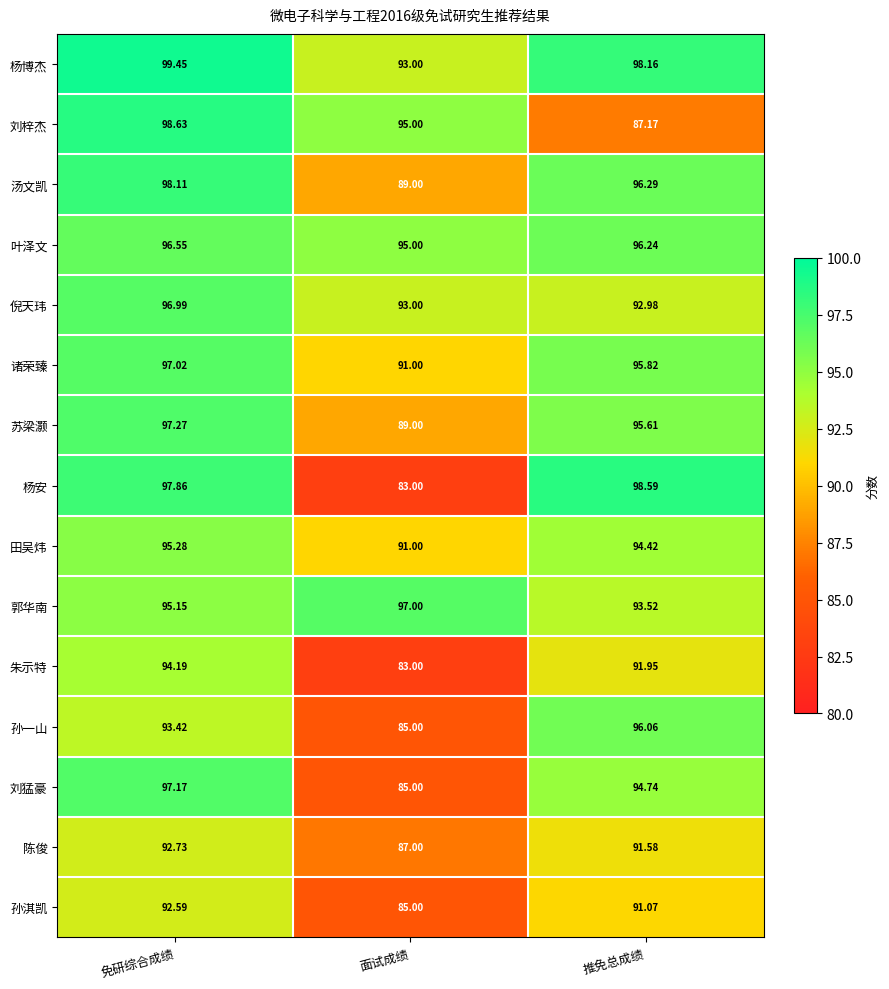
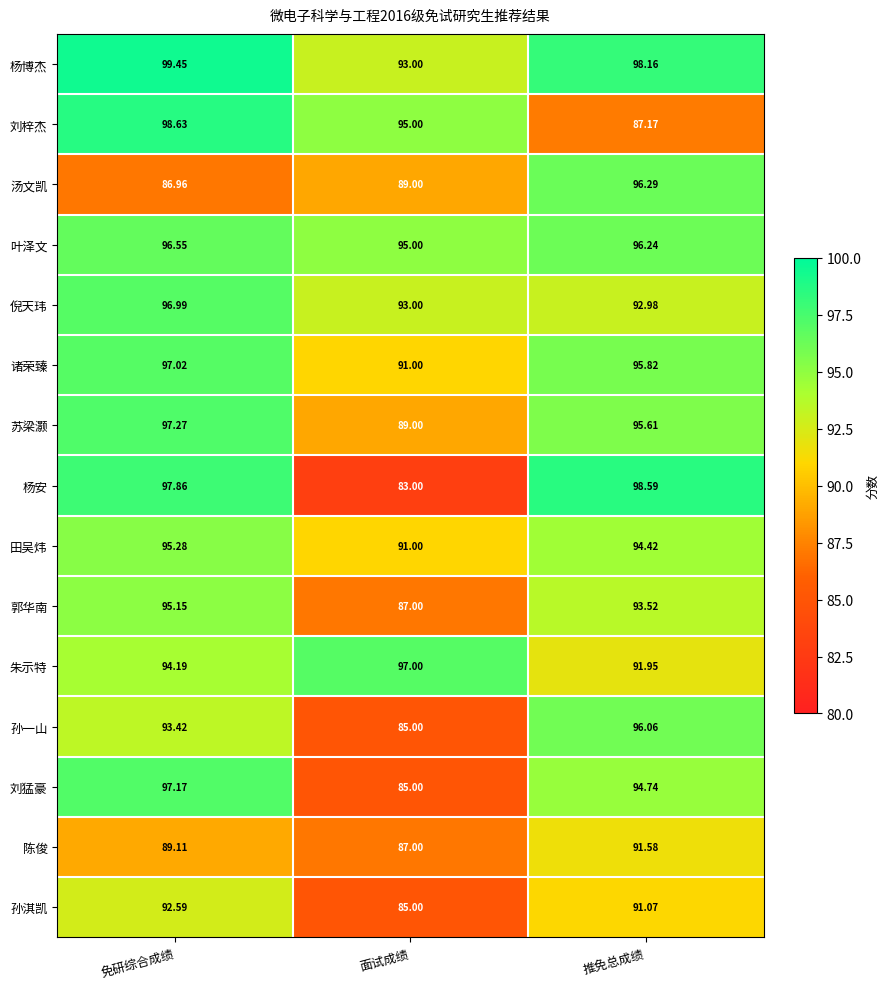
汤文凯, 免研综合成绩: 98.11 -> 86.96
郭华南, 面试成绩: 97.00 -> 87.00
朱示特, 面试成绩: 83.00 -> 97.00
陈俊, 免研综合成绩: 92.73 -> 89.11
